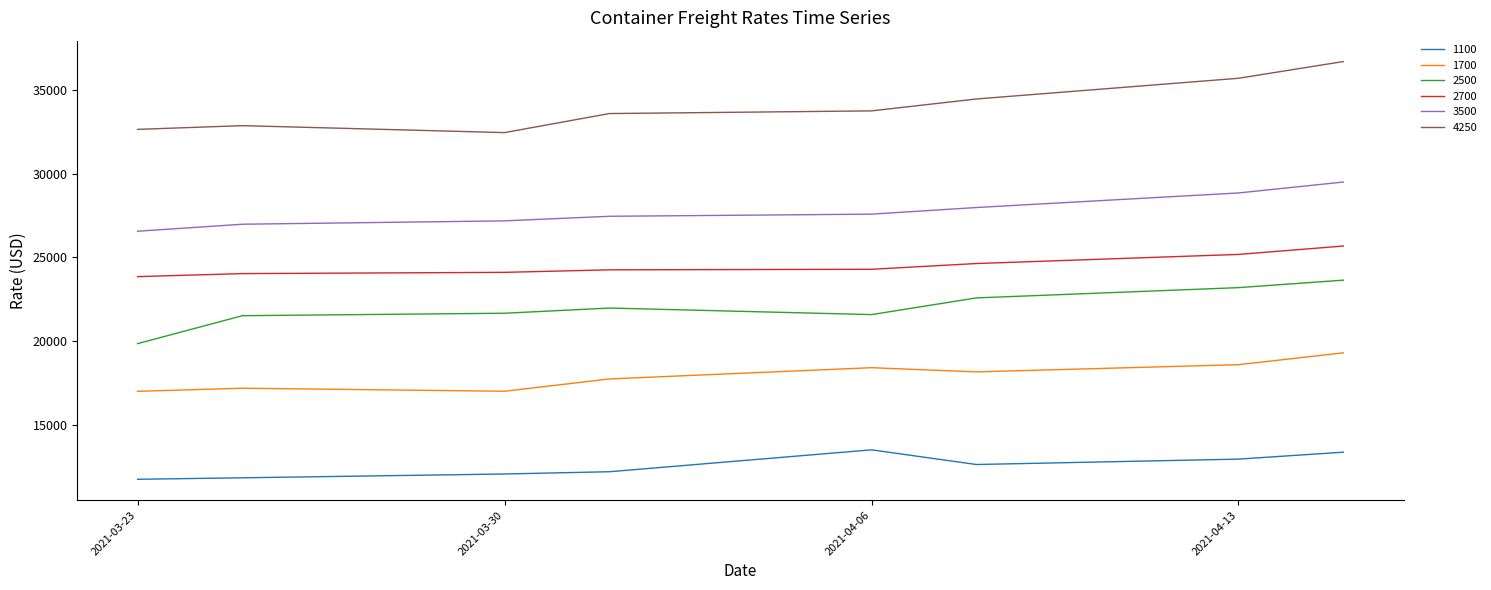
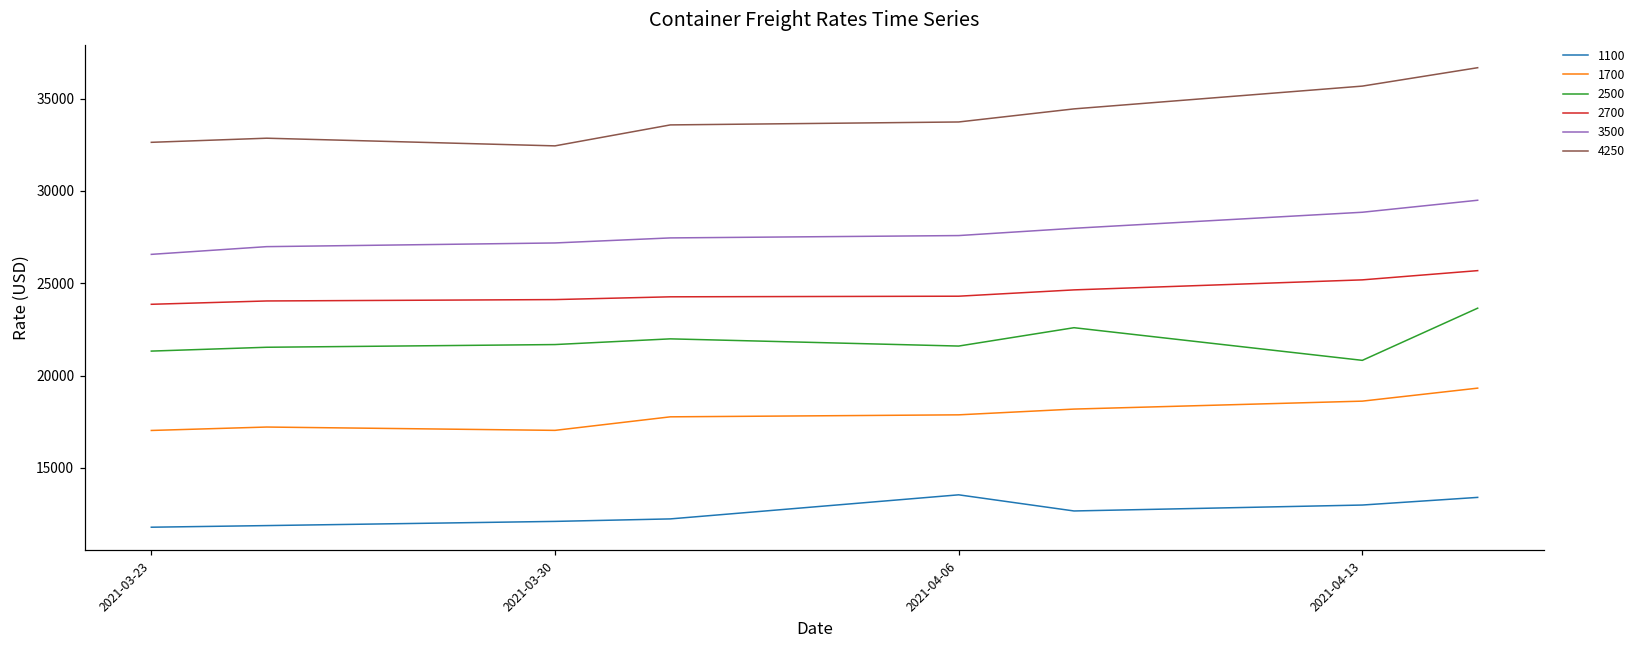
2500, 2021-03-23: 19900 -> 21300
1700, 2021-04-06: 18400 -> 17900
2500, 2021-04-13: 23200 -> 20800
